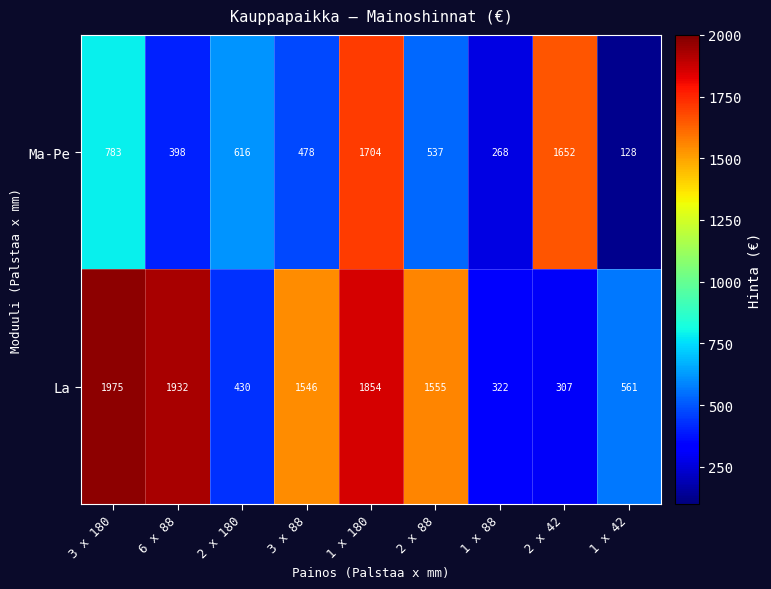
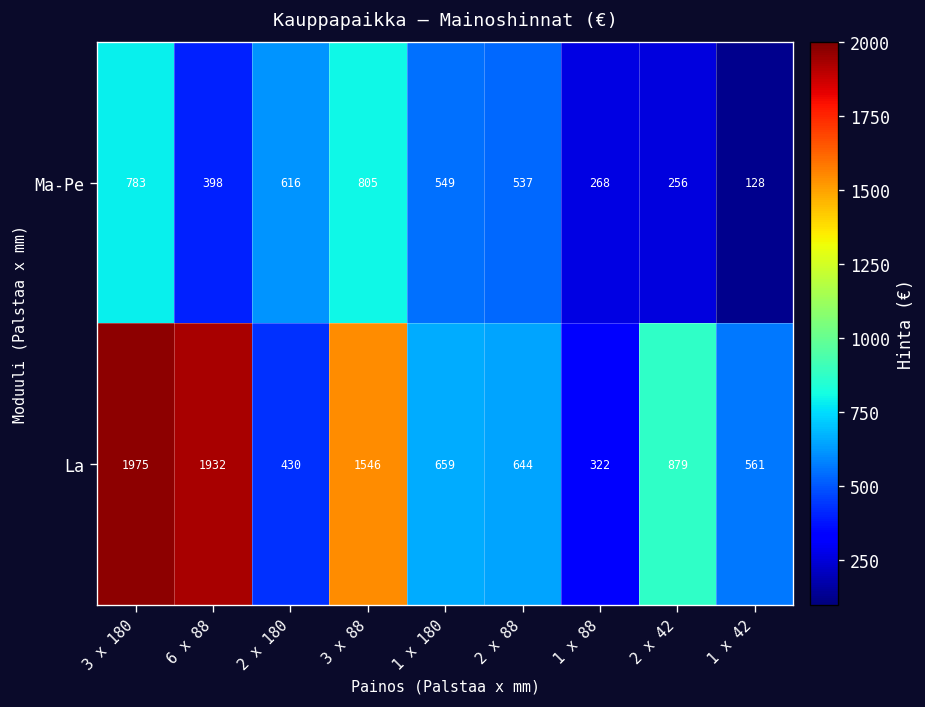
Ma-Pe, 3 x 88: 478 -> 805
Ma-Pe, 1 x 180: 1704 -> 549
Ma-Pe, 2 x 42: 1652 -> 256
La, 1 x 180: 1854 -> 659
La, 2 x 88: 1555 -> 644
La, 2 x 42: 307 -> 879
